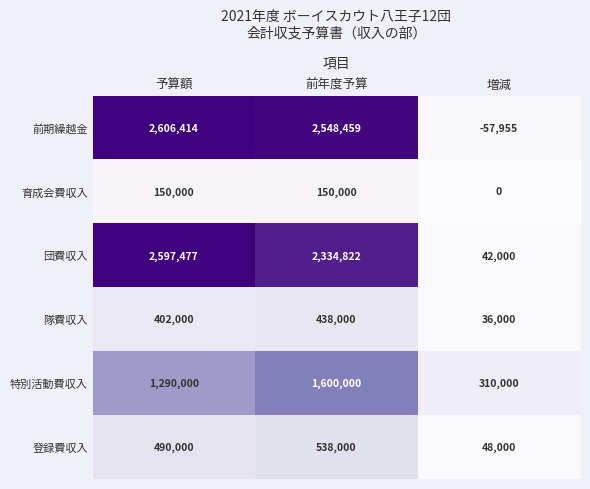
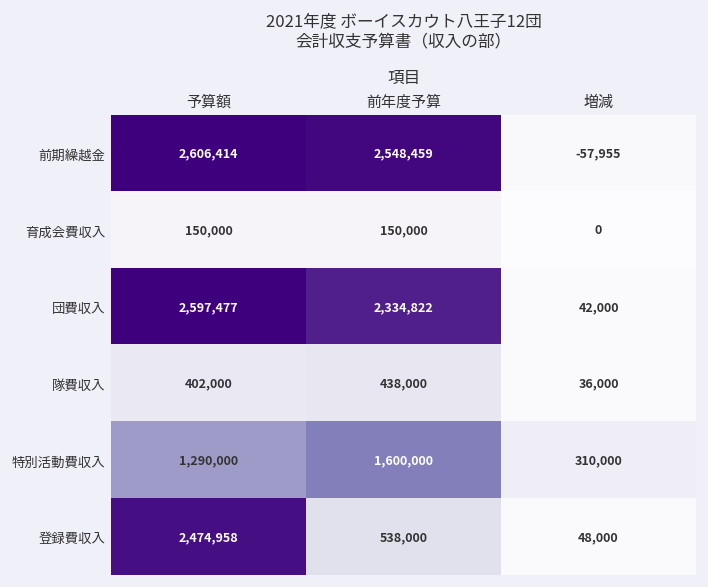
登録費収入, 予算額: 490,000 -> 2,474,958
